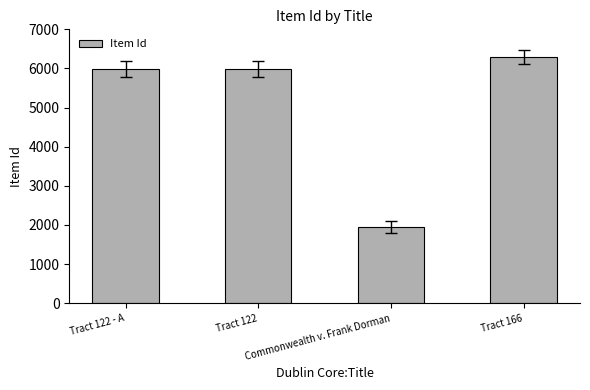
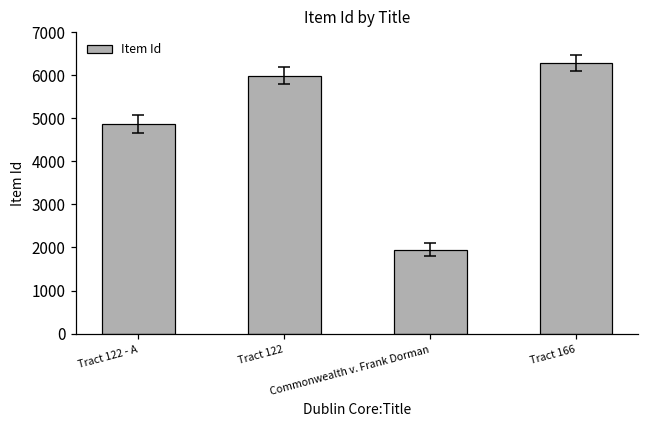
Item Id, Tract 122 - A: 6000 -> 4900
